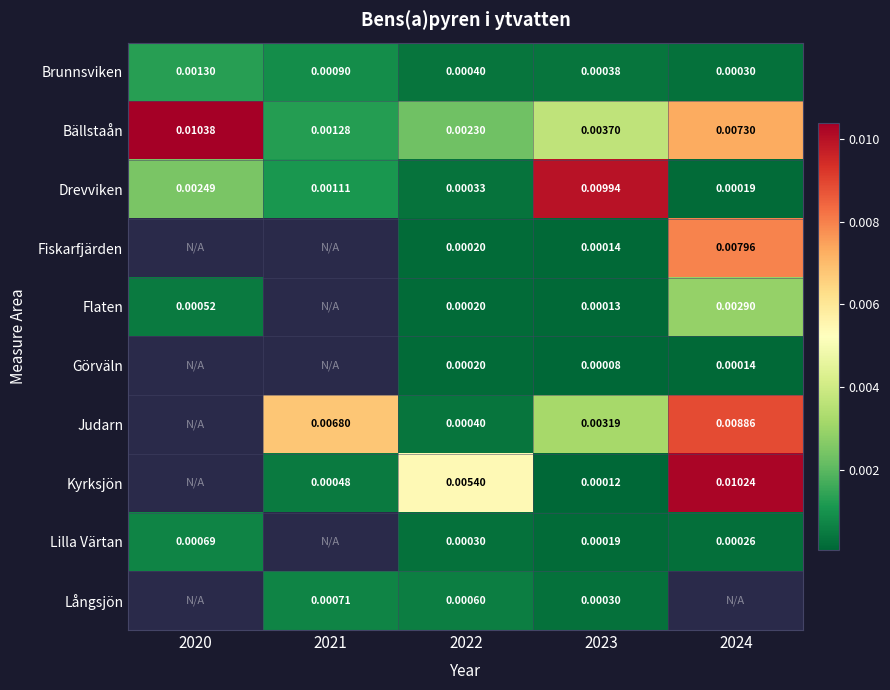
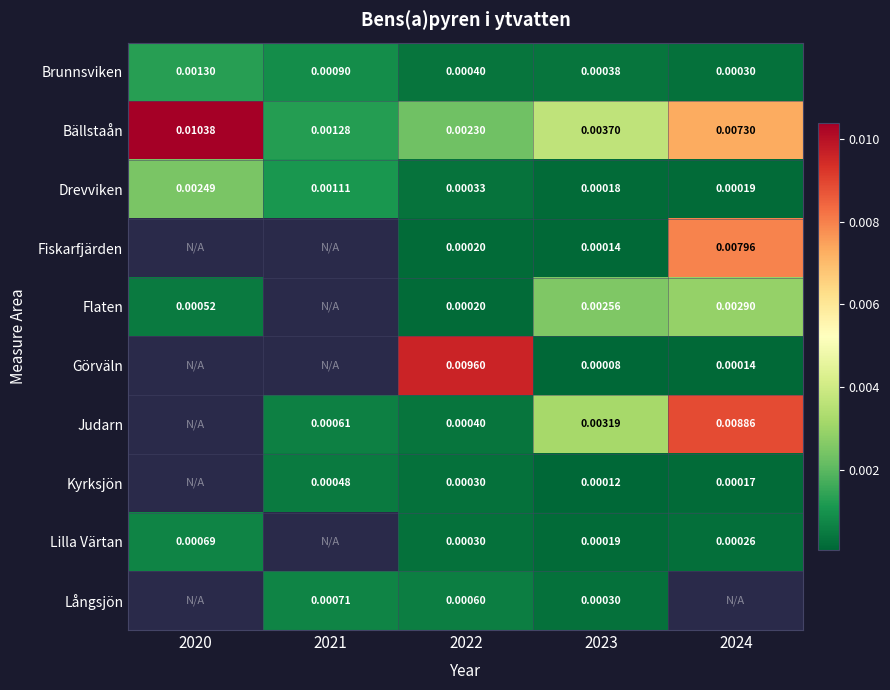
Drevviken, 2023: 0.00994 -> 0.00018
Flaten, 2023: 0.00013 -> 0.00256
Görväln, 2022: 0.00020 -> 0.00960
Judarn, 2021: 0.00680 -> 0.00061
Kyrksjön, 2022: 0.00540 -> 0.00030
Kyrksjön, 2024: 0.01024 -> 0.00017
